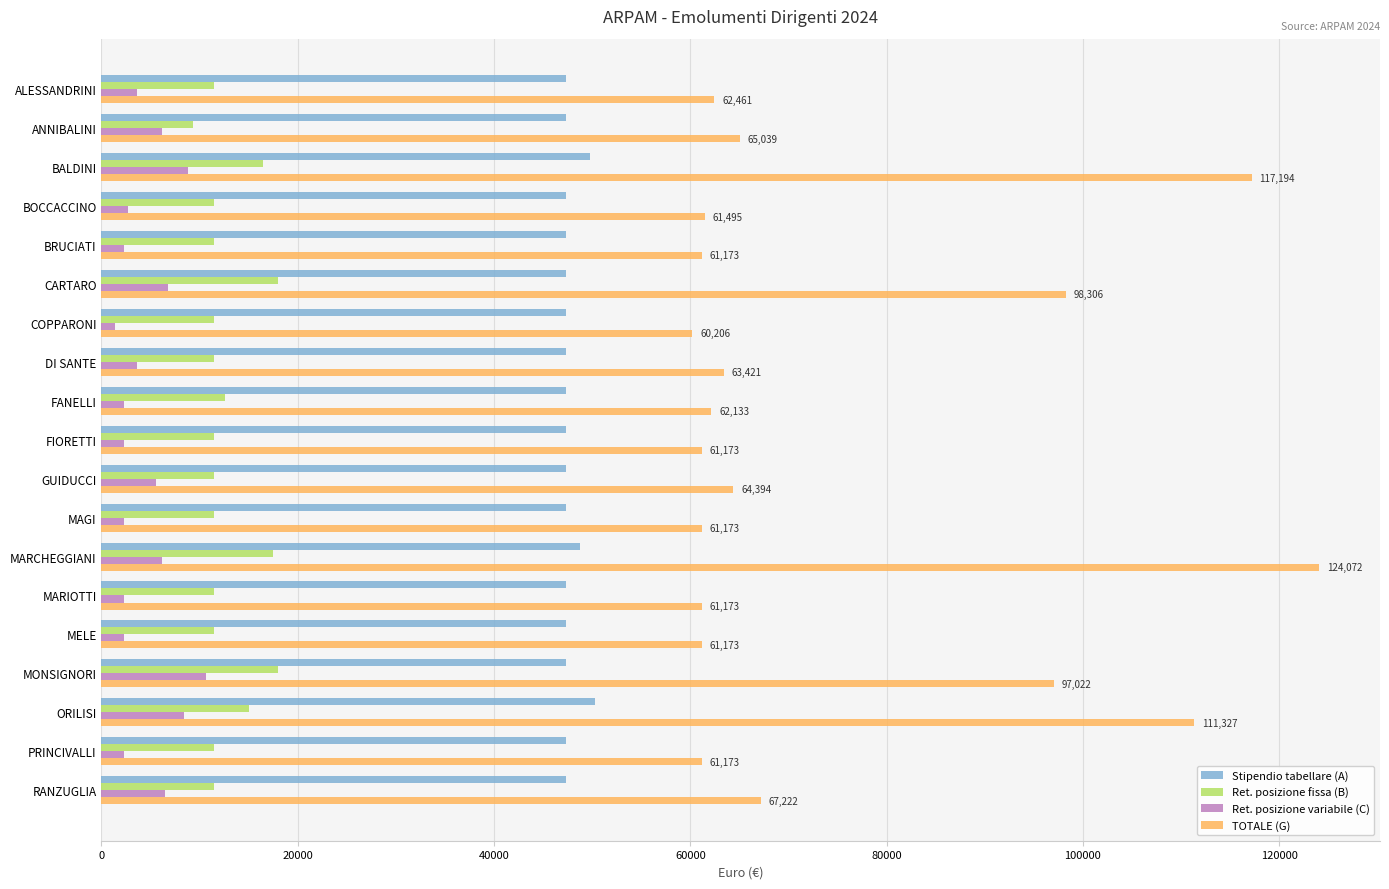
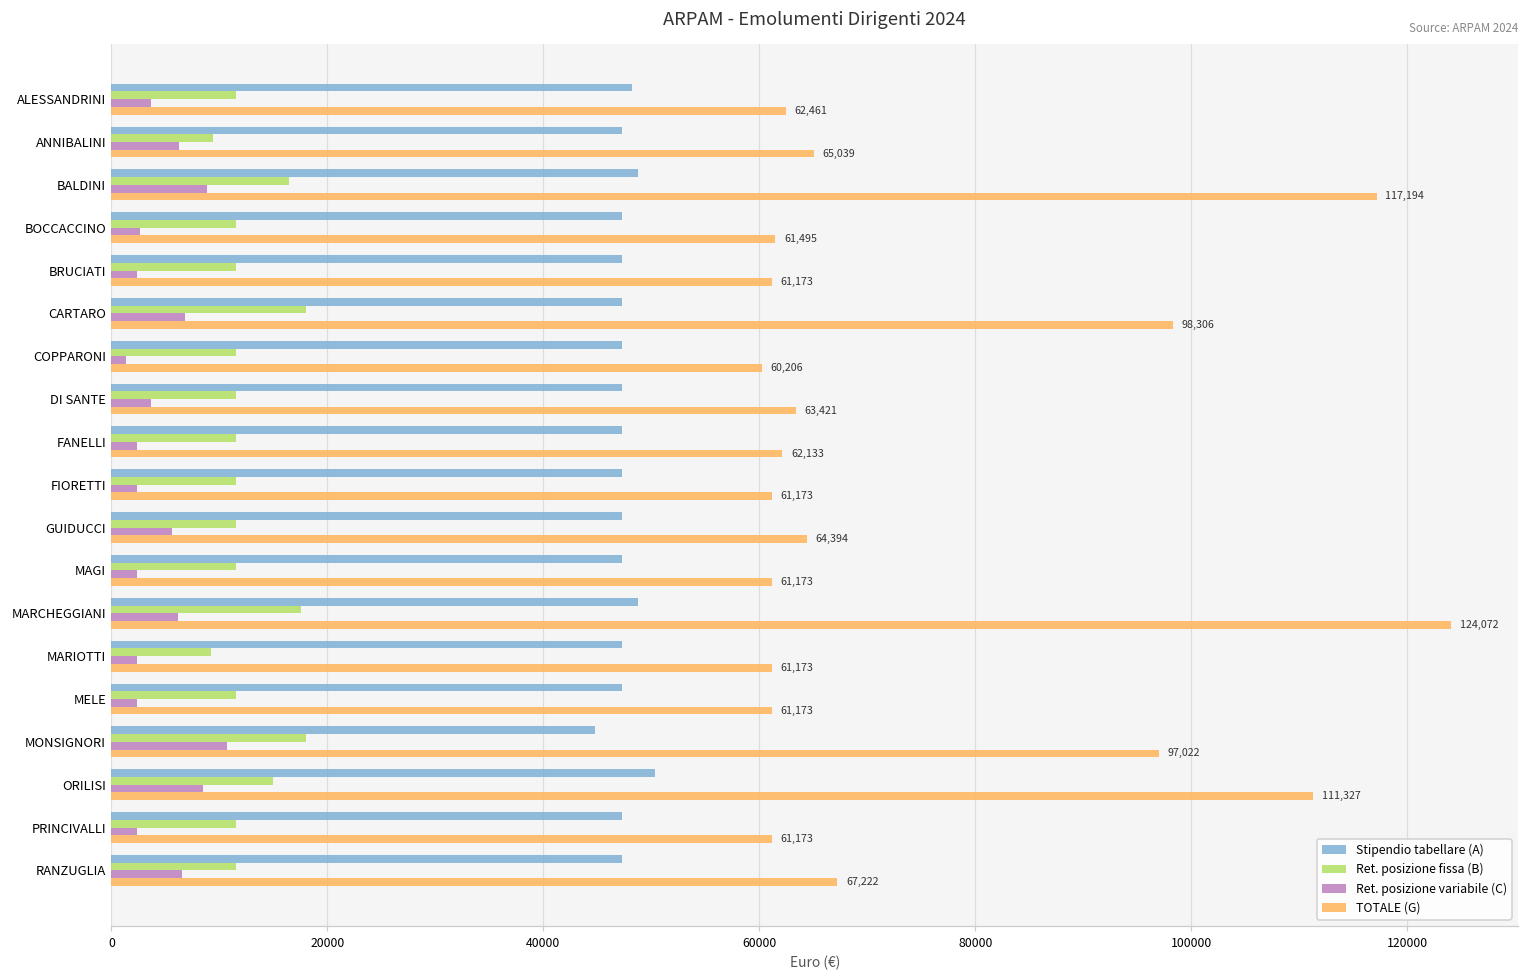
Stipendio tabellare (A), ALESSANDRINI: 47000 -> 48000
Stipendio tabellare (A), BALDINI: 50000 -> 49000
Ret. posizione fissa (B), FANELLI: 13000 -> 12000
Ret. posizione fissa (B), MARIOTTI: 12000 -> 9000
Stipendio tabellare (A), MONSIGNORI: 47000 -> 45000
